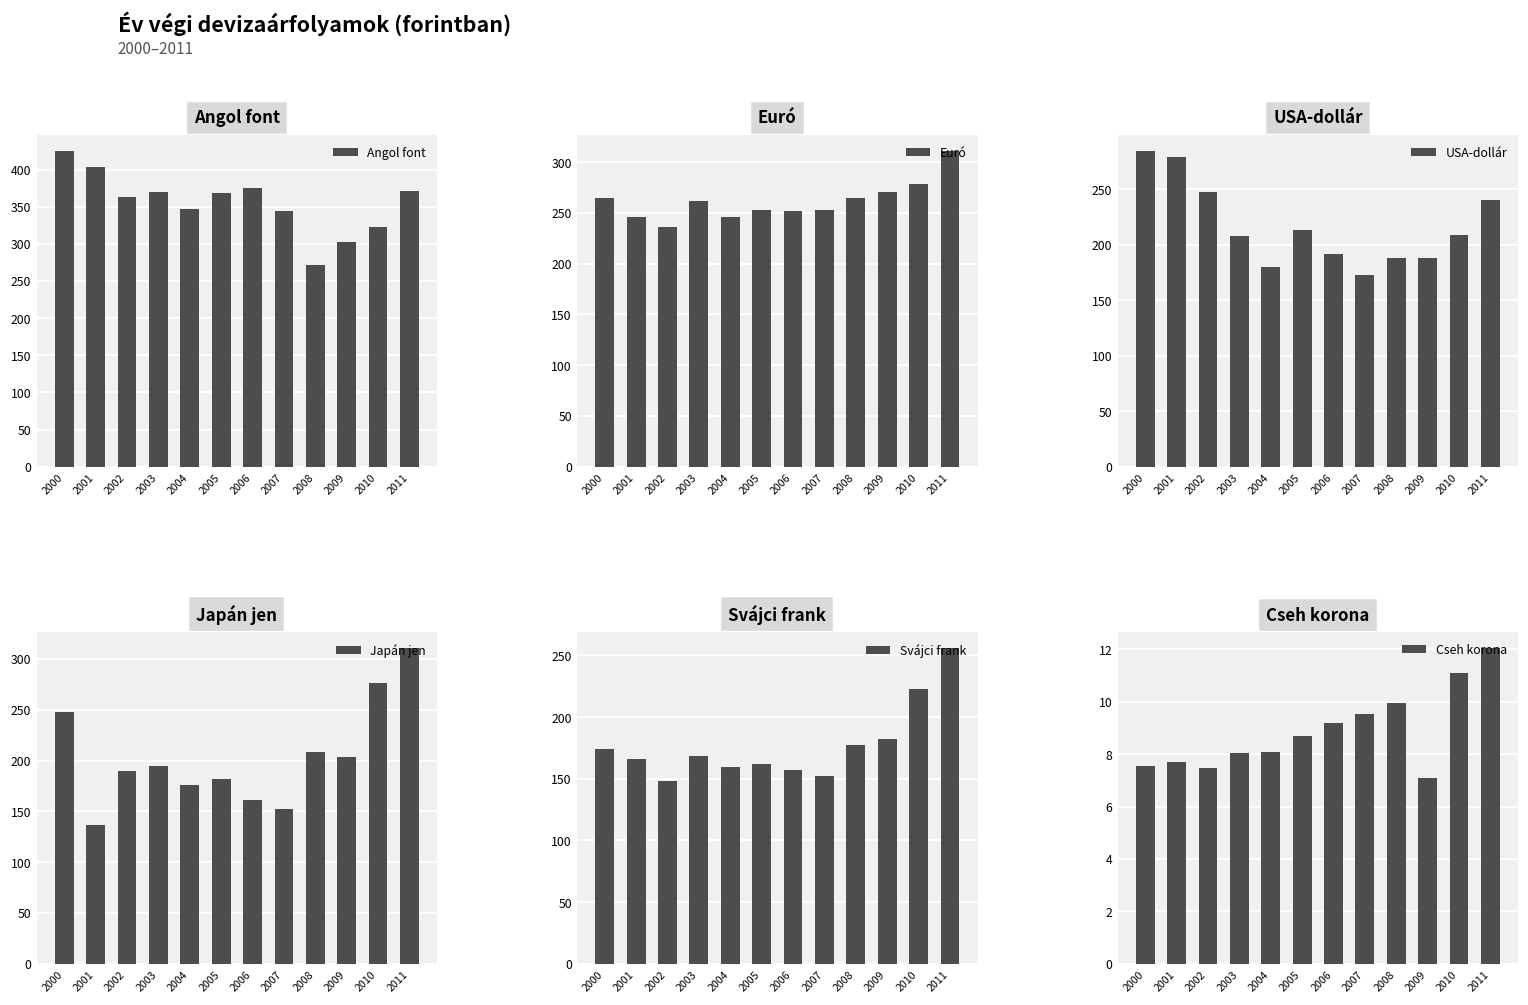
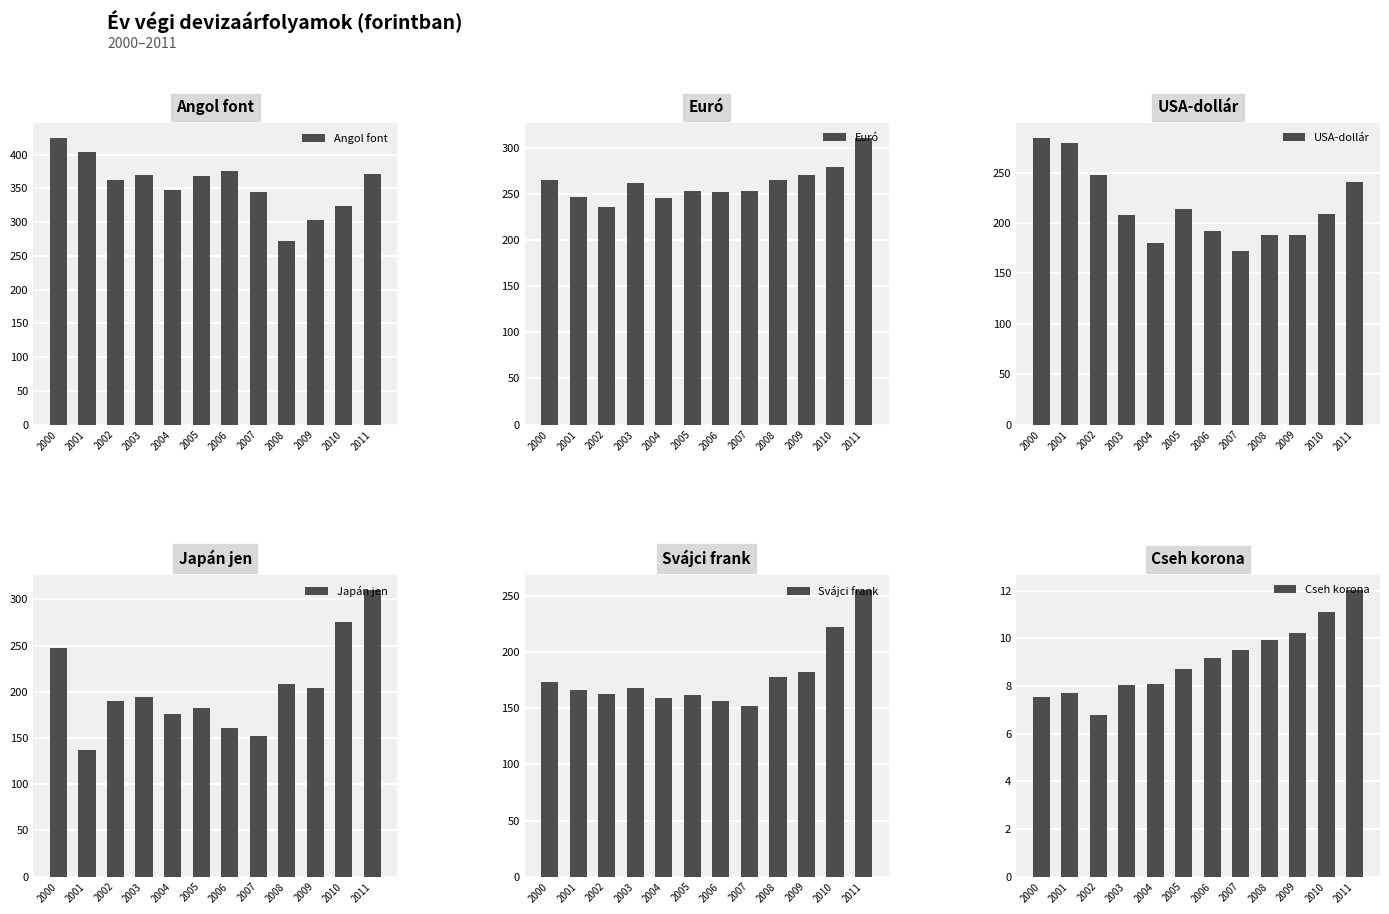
Svájci frank, 2002: 149 -> 162
Cseh korona, 2002: 7.5 -> 6.8
Cseh korona, 2009: 7.1 -> 10.2
